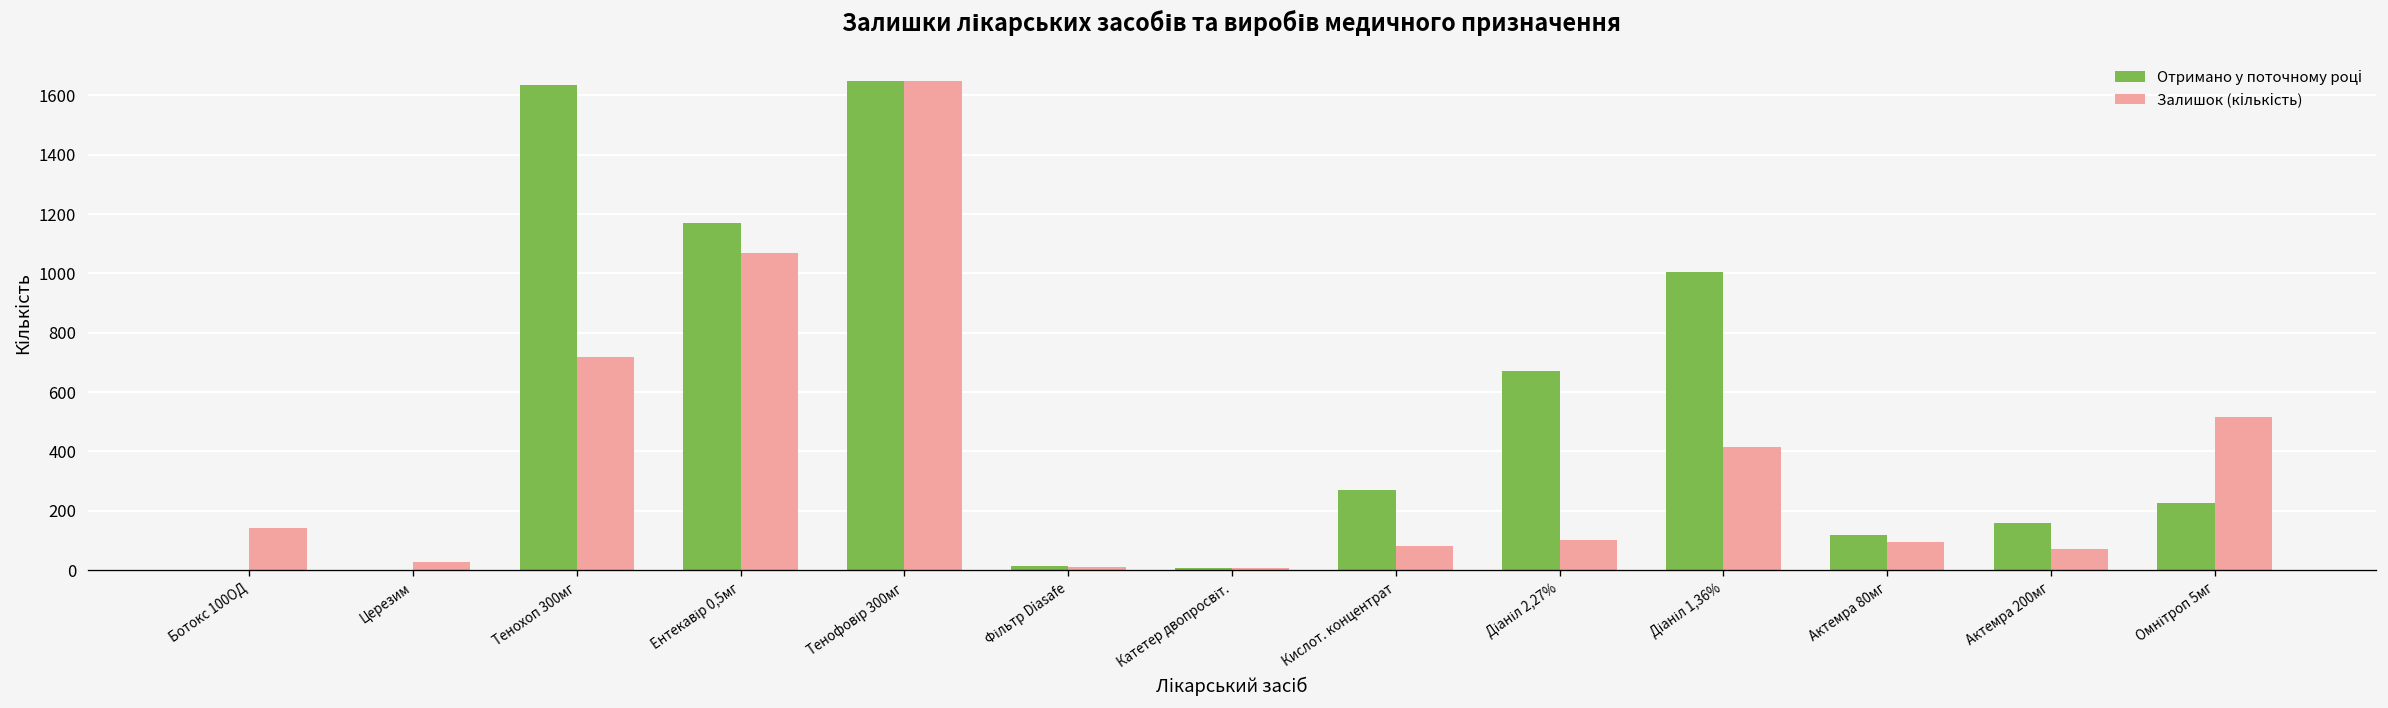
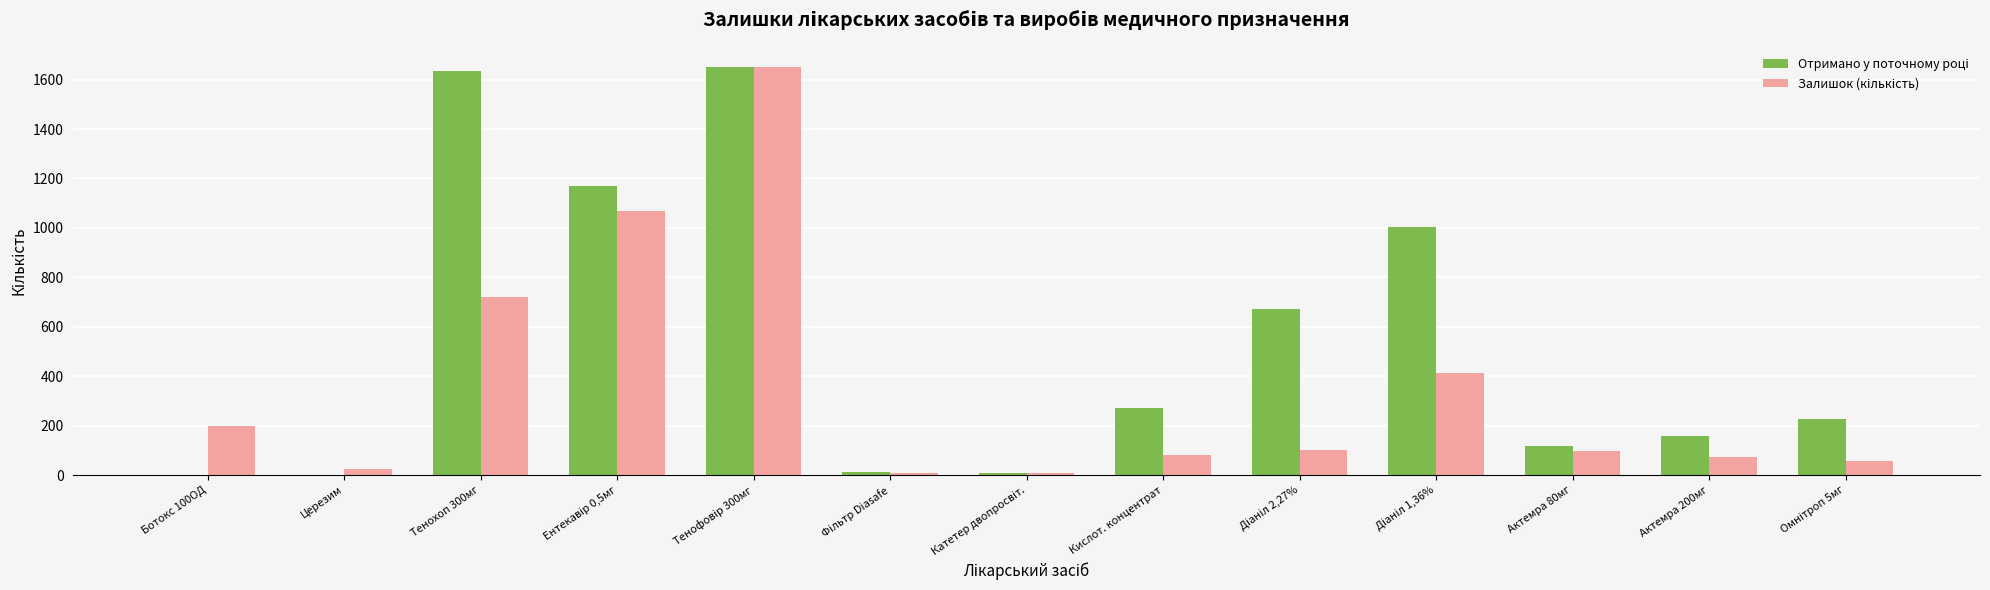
Залишок (кількість), Ботокс 100ОД: 140 -> 200
Залишок (кількість), Омнітроп 5мг: 520 -> 60
